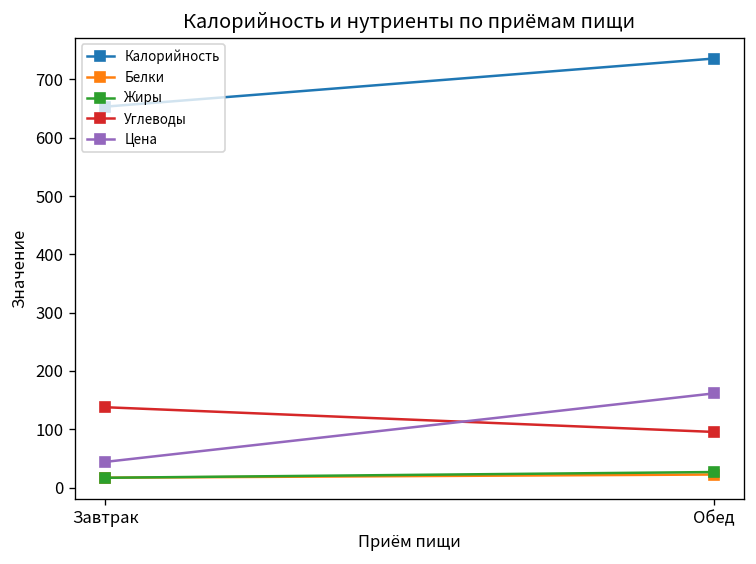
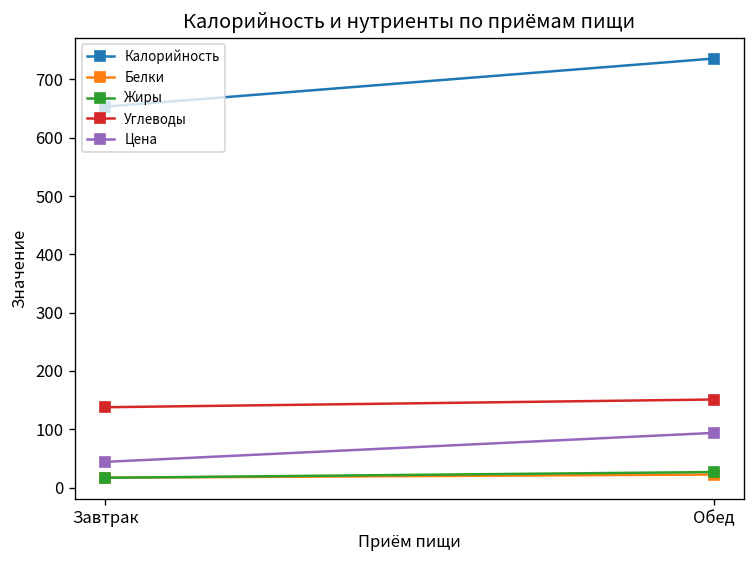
Углеводы, Обед: 100 -> 150
Цена, Обед: 160 -> 90
